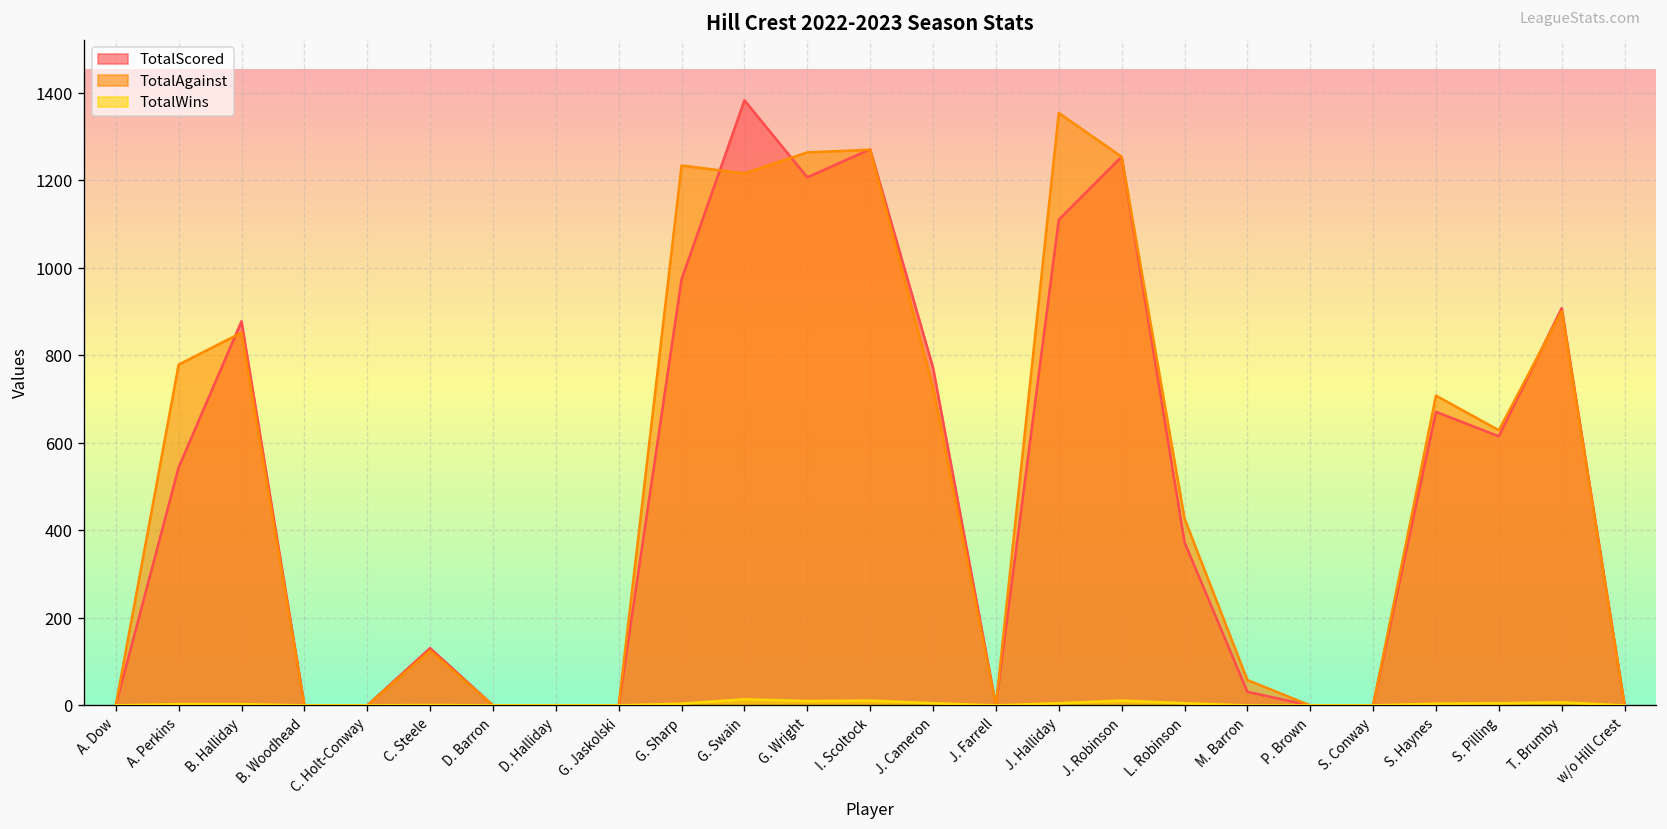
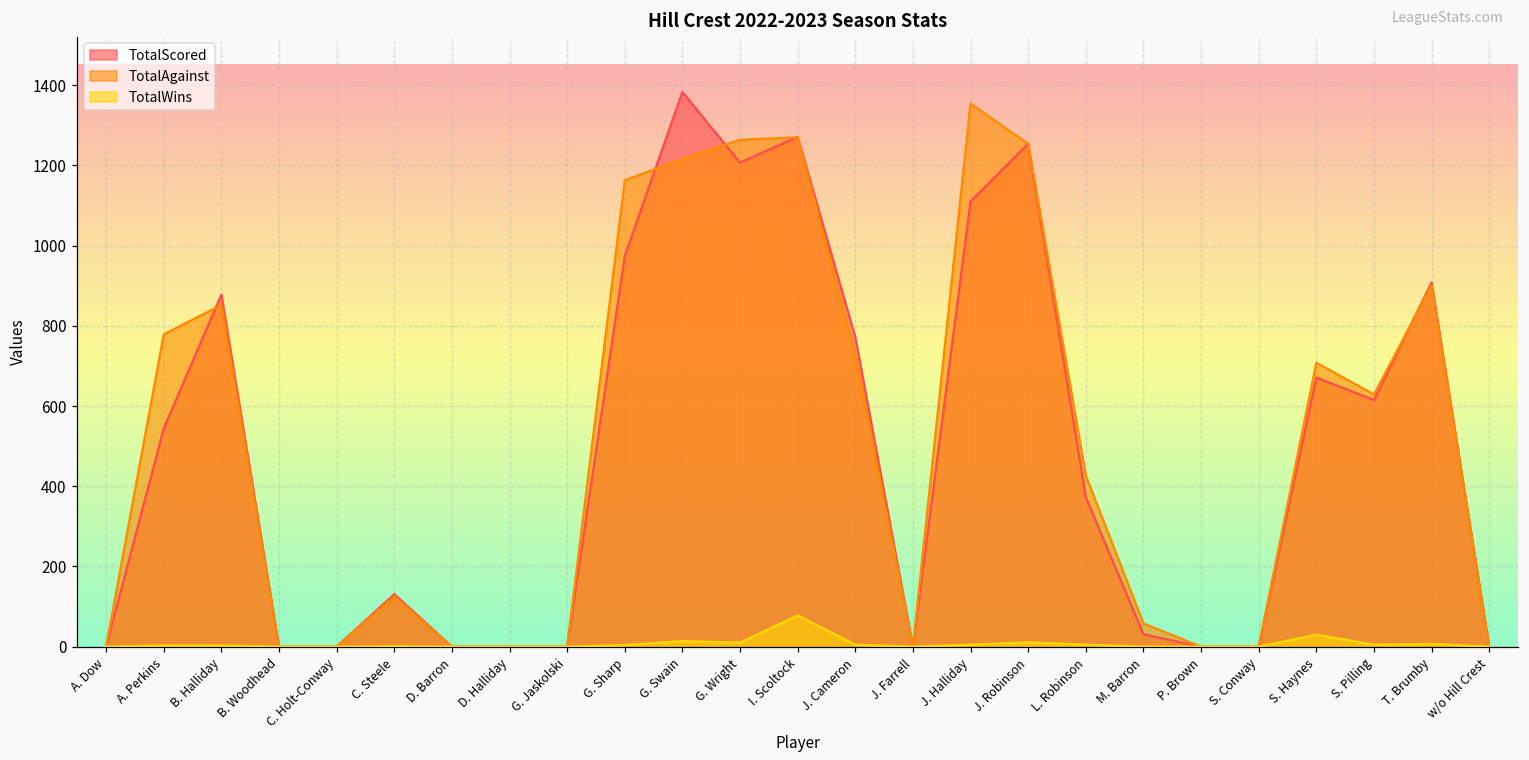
TotalAgainst, G. Sharp: 1230 -> 1160
TotalWins, I. Scoltock: 10 -> 80
TotalWins, S. Haynes: 0 -> 30
